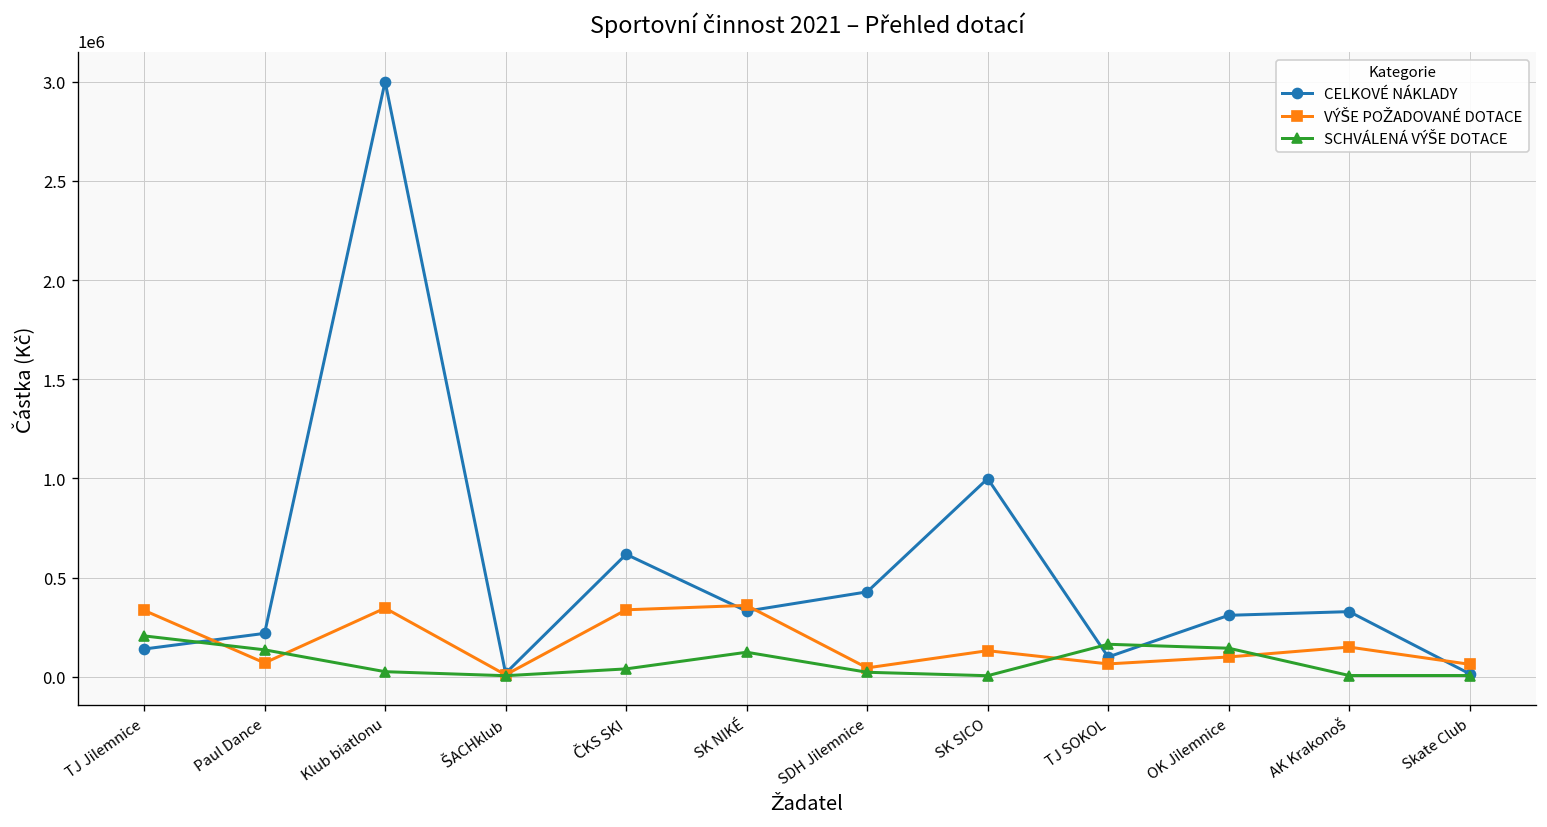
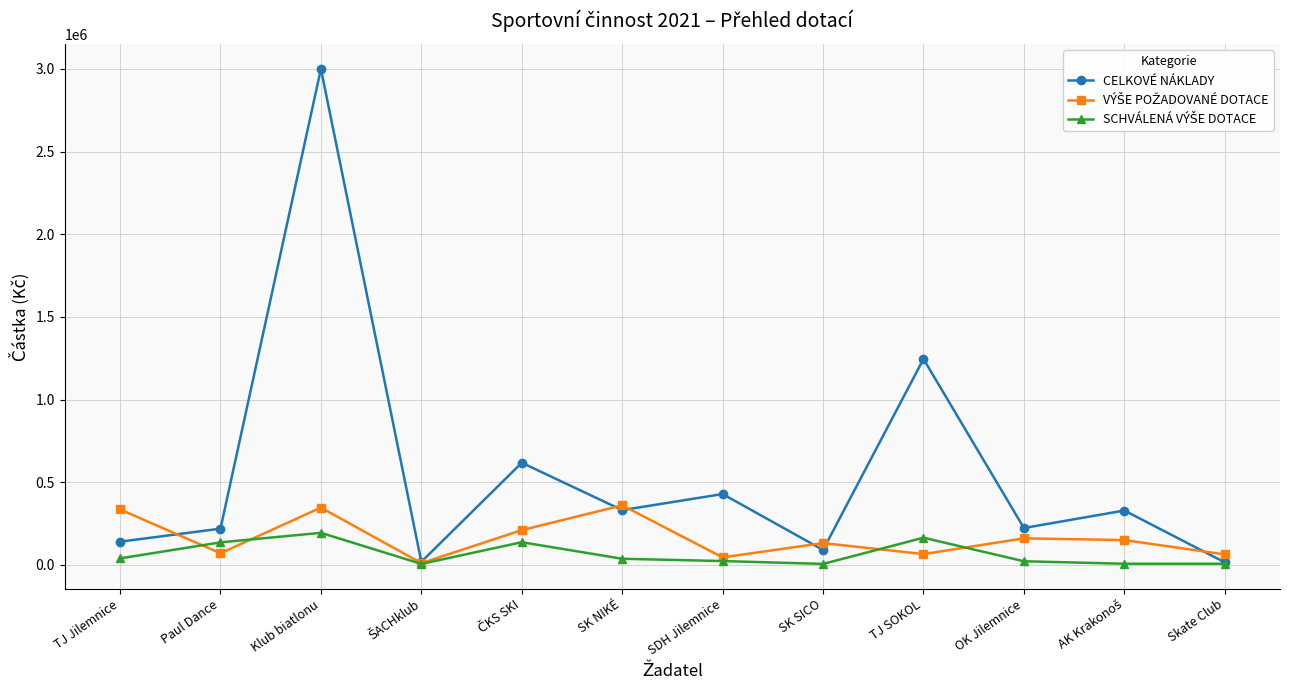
SCHVÁLENÁ VÝŠE DOTACE, TJ Jilemnice: 210000 -> 40000
SCHVÁLENÁ VÝŠE DOTACE, Klub biatlonu: 30000 -> 190000
VÝŠE POŽADOVANÉ DOTACE, ČKS SKI: 340000 -> 210000
SCHVÁLENÁ VÝŠE DOTACE, ČKS SKI: 40000 -> 140000
SCHVÁLENÁ VÝŠE DOTACE, SK NIKÉ: 120000 -> 40000
CELKOVÉ NÁKLADY, SK SICO: 1000000 -> 90000
CELKOVÉ NÁKLADY, TJ SOKOL: 100000 -> 1250000
CELKOVÉ NÁKLADY, OK Jilemnice: 310000 -> 220000
VÝŠE POŽADOVANÉ DOTACE, OK Jilemnice: 100000 -> 160000
SCHVÁLENÁ VÝŠE DOTACE, OK Jilemnice: 140000 -> 20000
